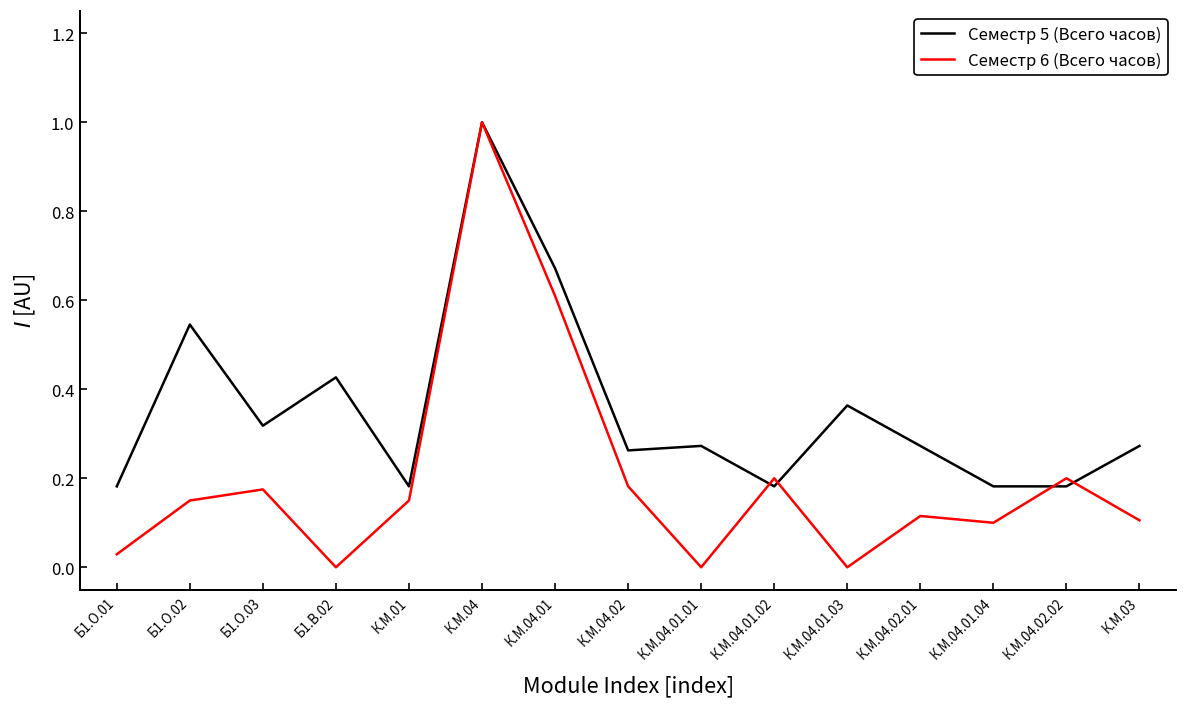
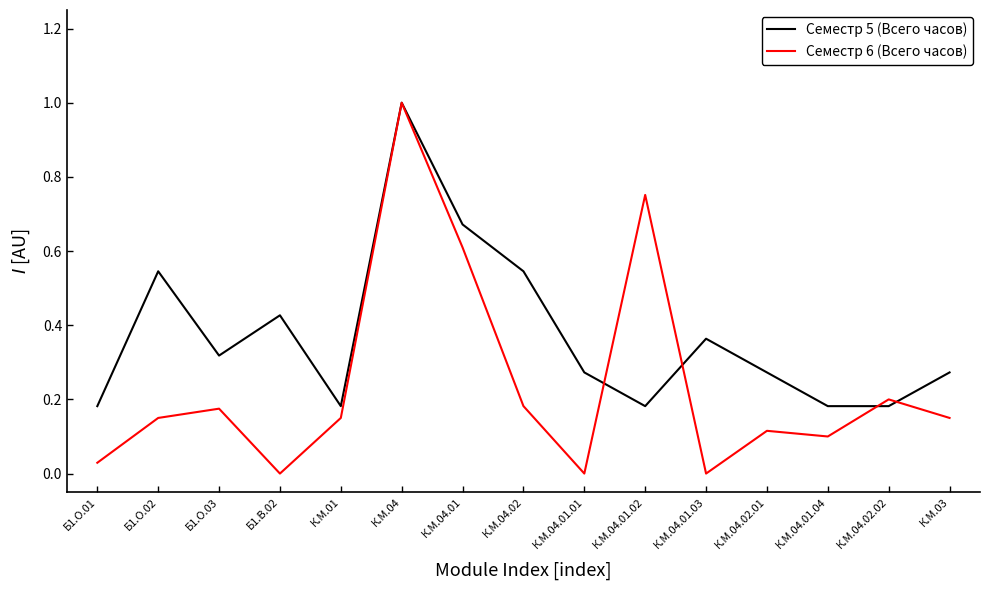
Семестр 5 (Всего часов), К.М.04.02: 0.26 -> 0.55
Семестр 6 (Всего часов), К.М.04.01.02: 0.20 -> 0.75
Семестр 6 (Всего часов), К.М.03: 0.11 -> 0.15
